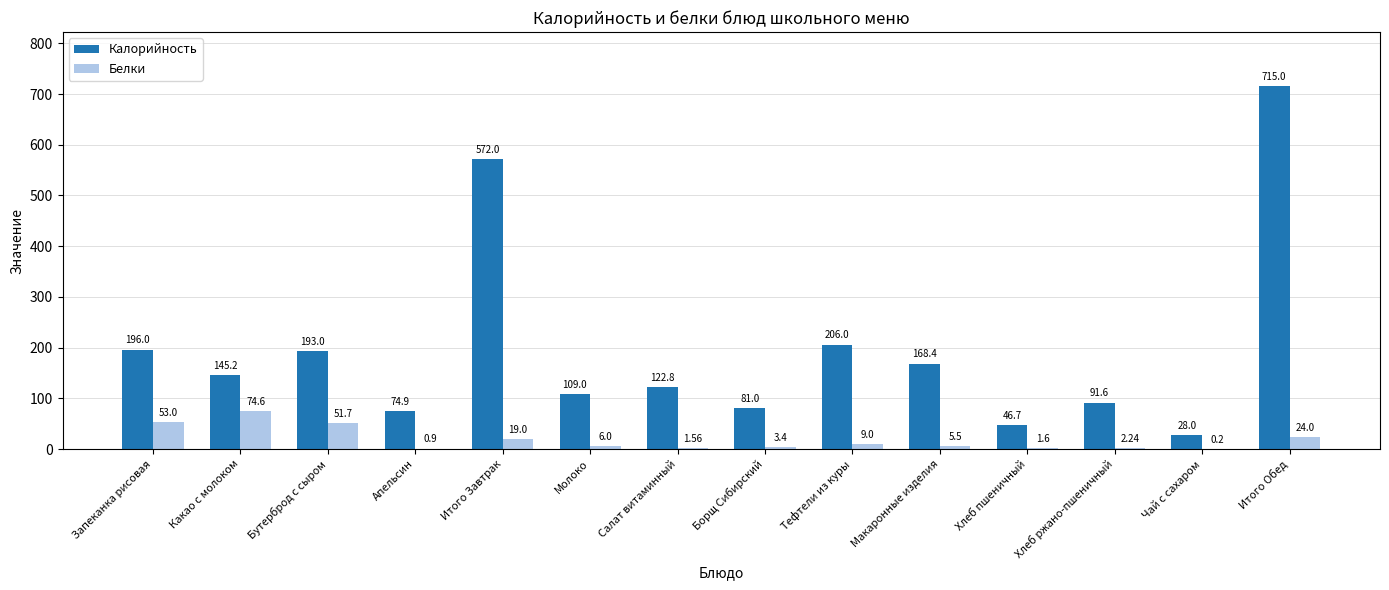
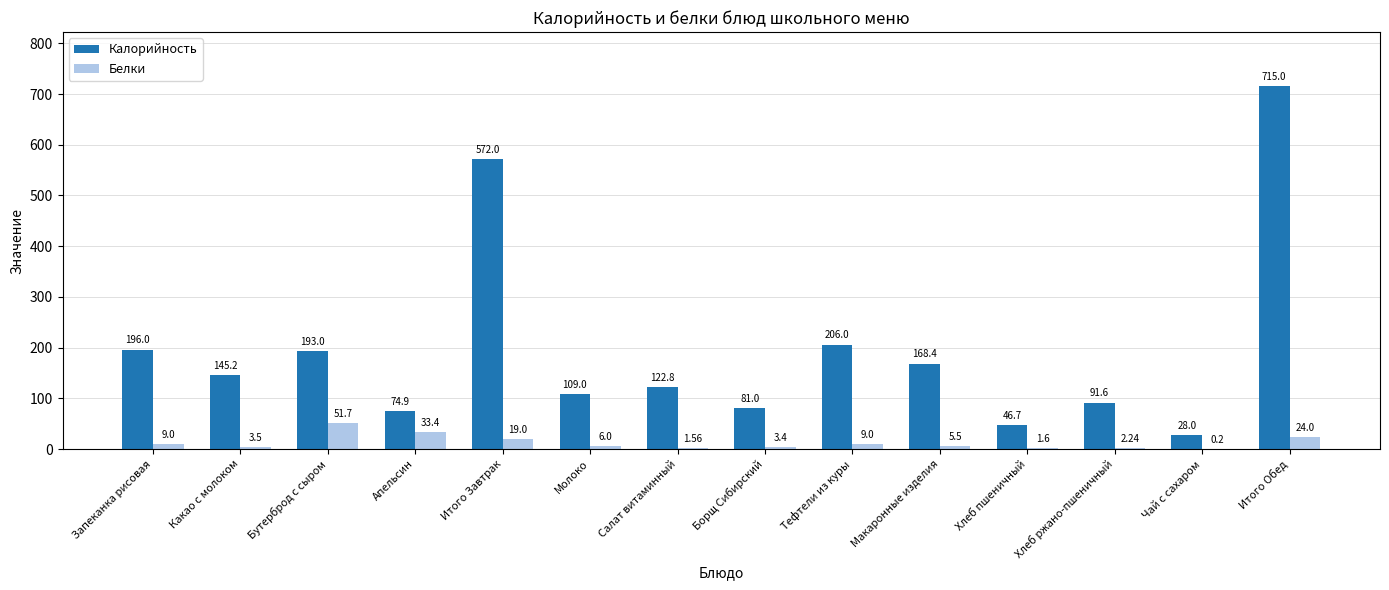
Белки, Запеканка рисовая: 53.0 -> 9.0
Белки, Какао с молоком: 74.6 -> 3.5
Белки, Апельсин: 0.9 -> 33.4
